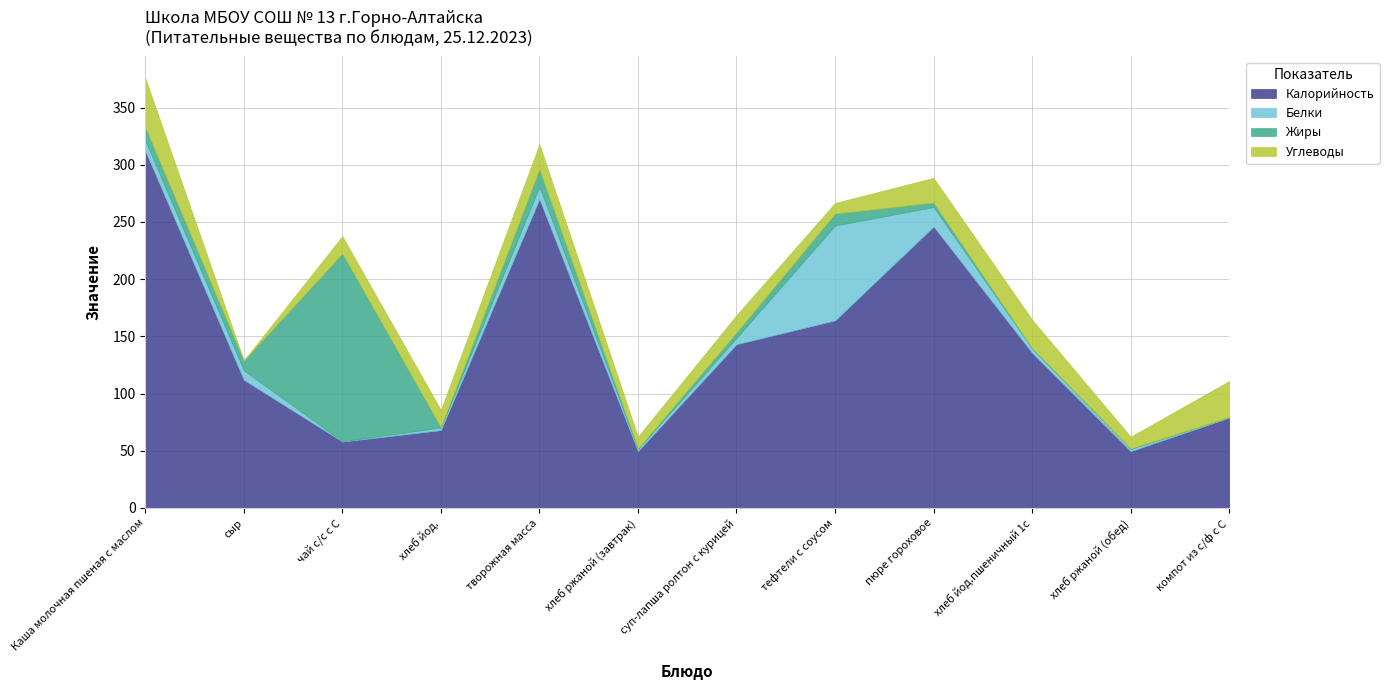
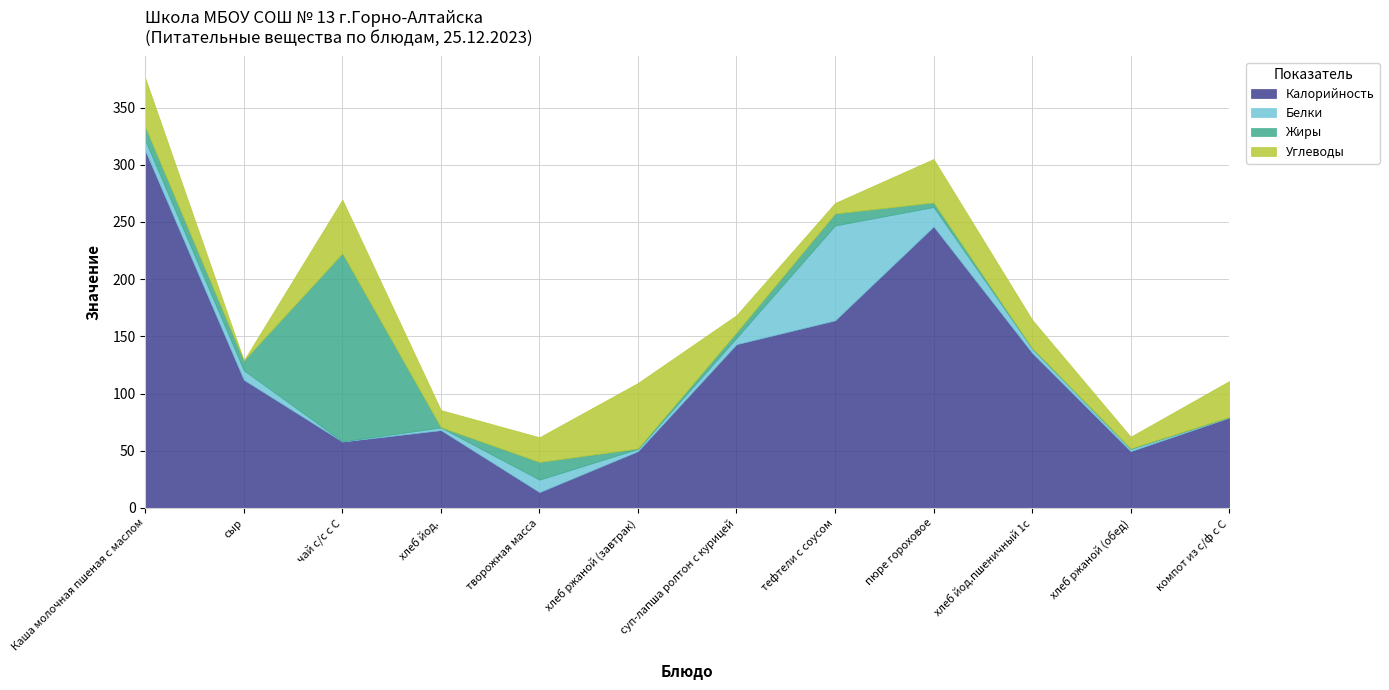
Углеводы, чай с/с с С: 15 -> 47
Калорийность, творожная масса: 270 -> 14
Углеводы, хлеб ржаной (завтрак): 10 -> 57
Углеводы, пюре гороховое: 22 -> 38
